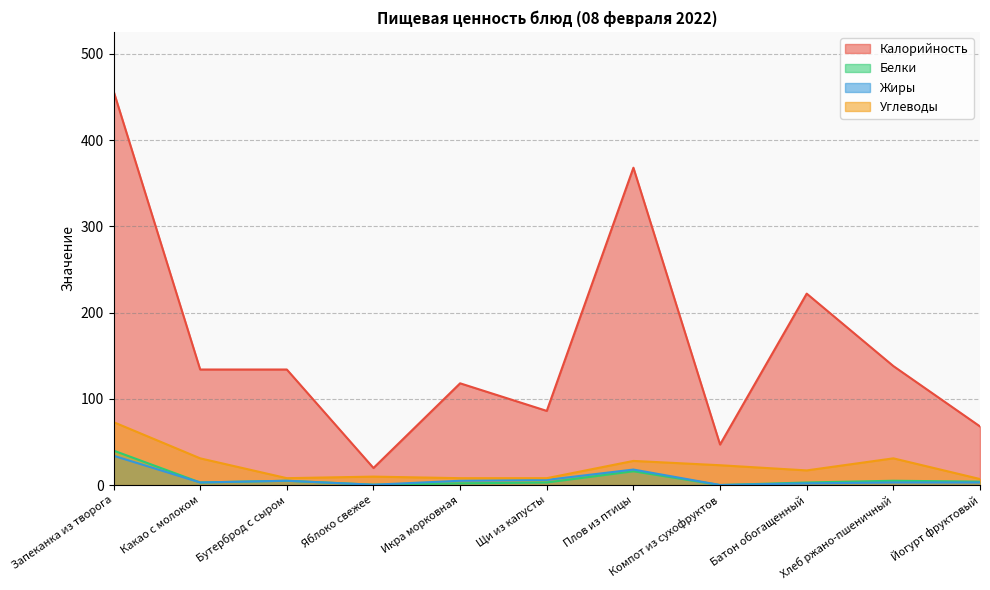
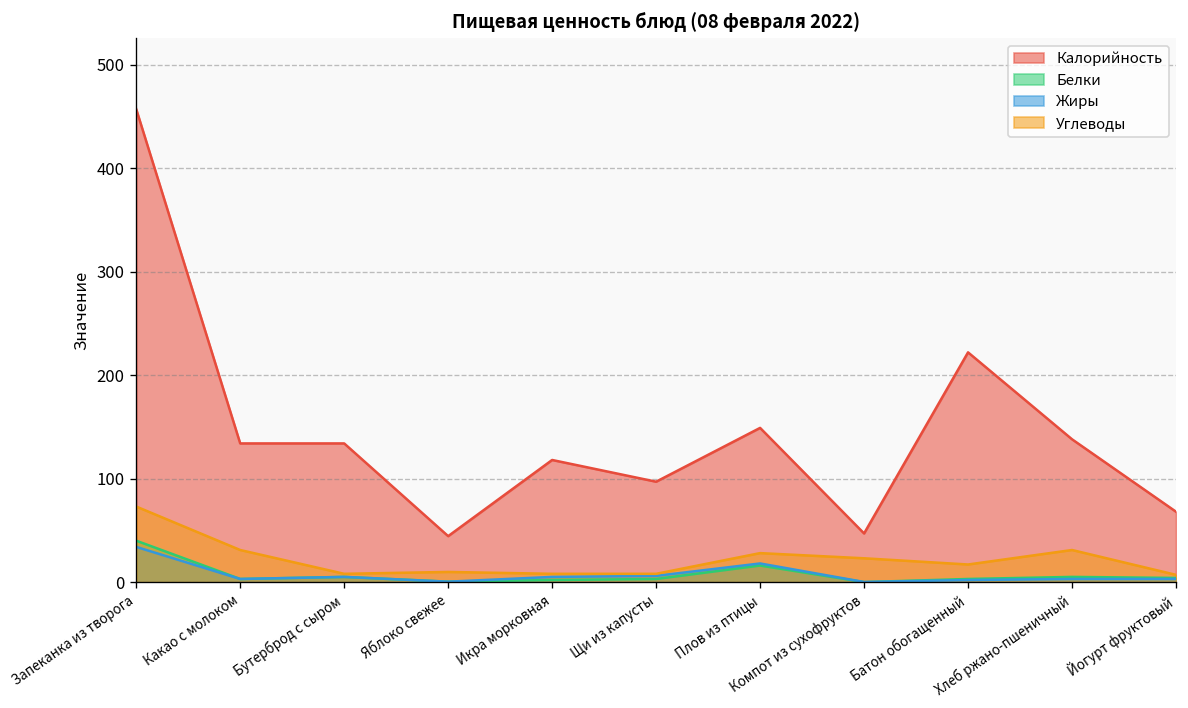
Калорийность, Яблоко свежее: 20 -> 40
Калорийность, Щи из капусты: 90 -> 100
Калорийность, Плов из птицы: 370 -> 150
